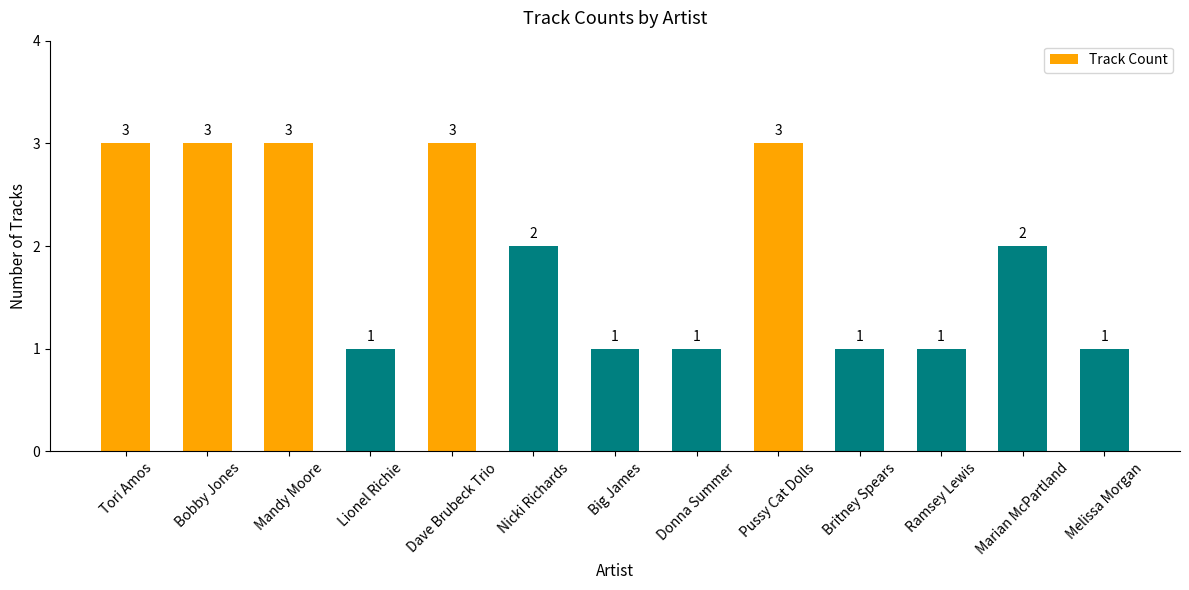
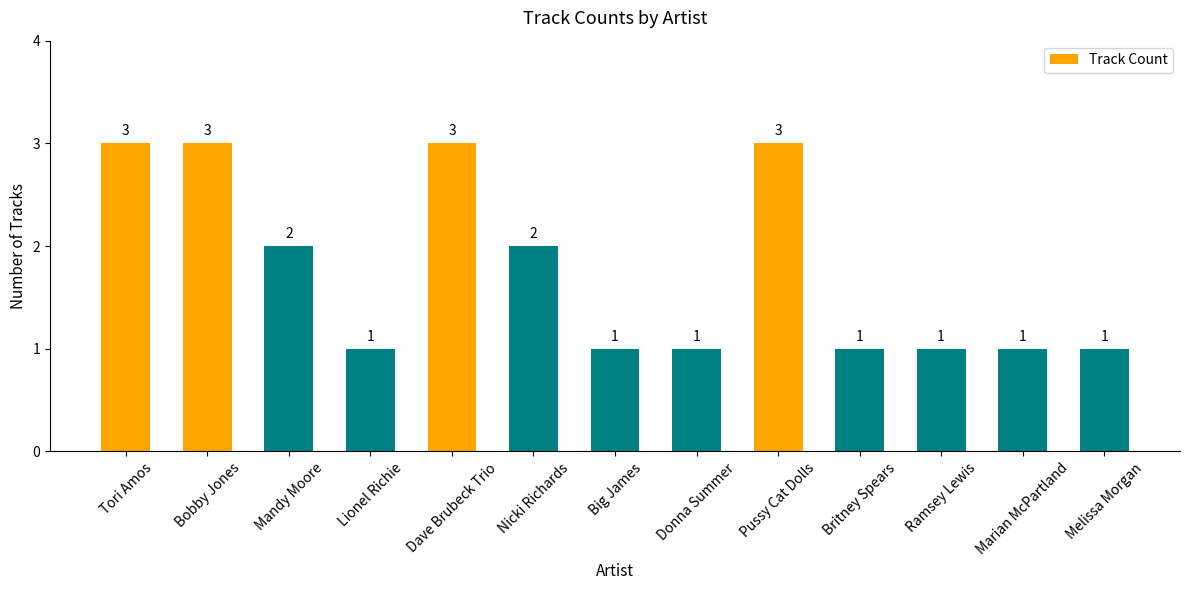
Mandy Moore: 3 -> 2
Marian McPartland: 2 -> 1
